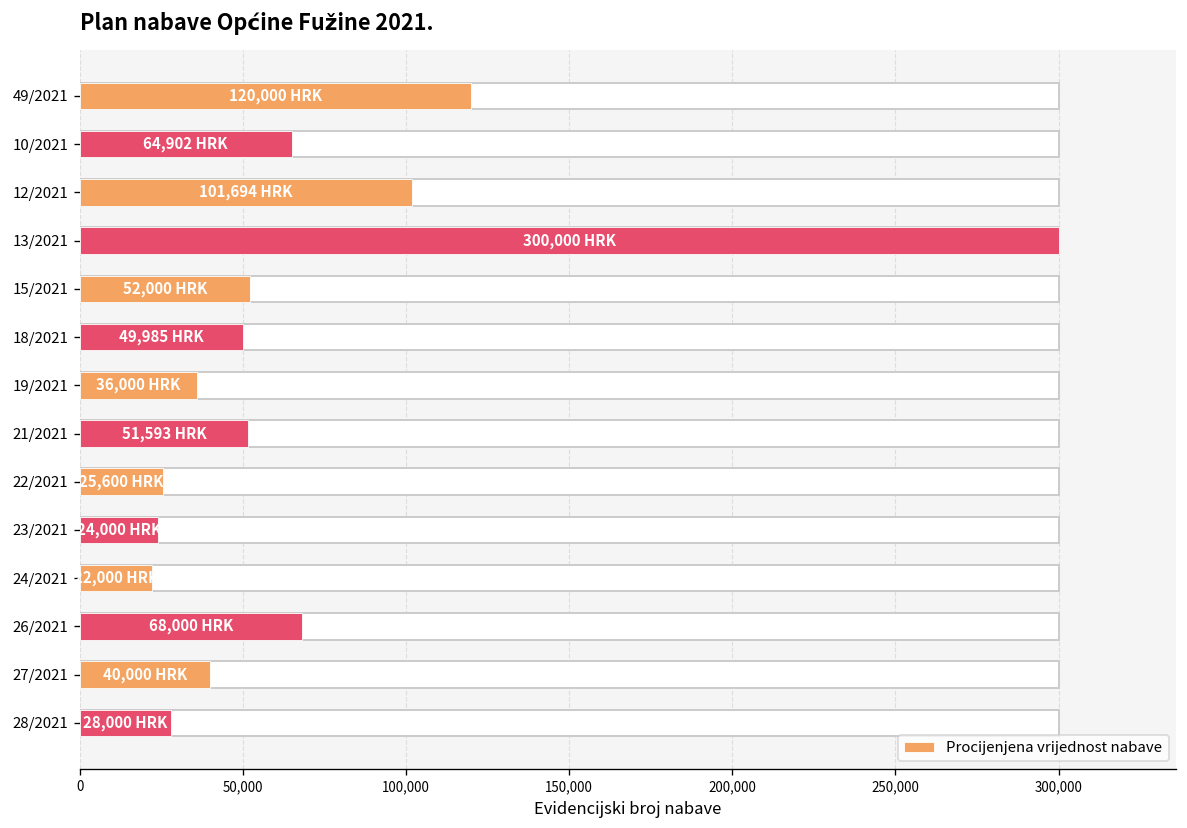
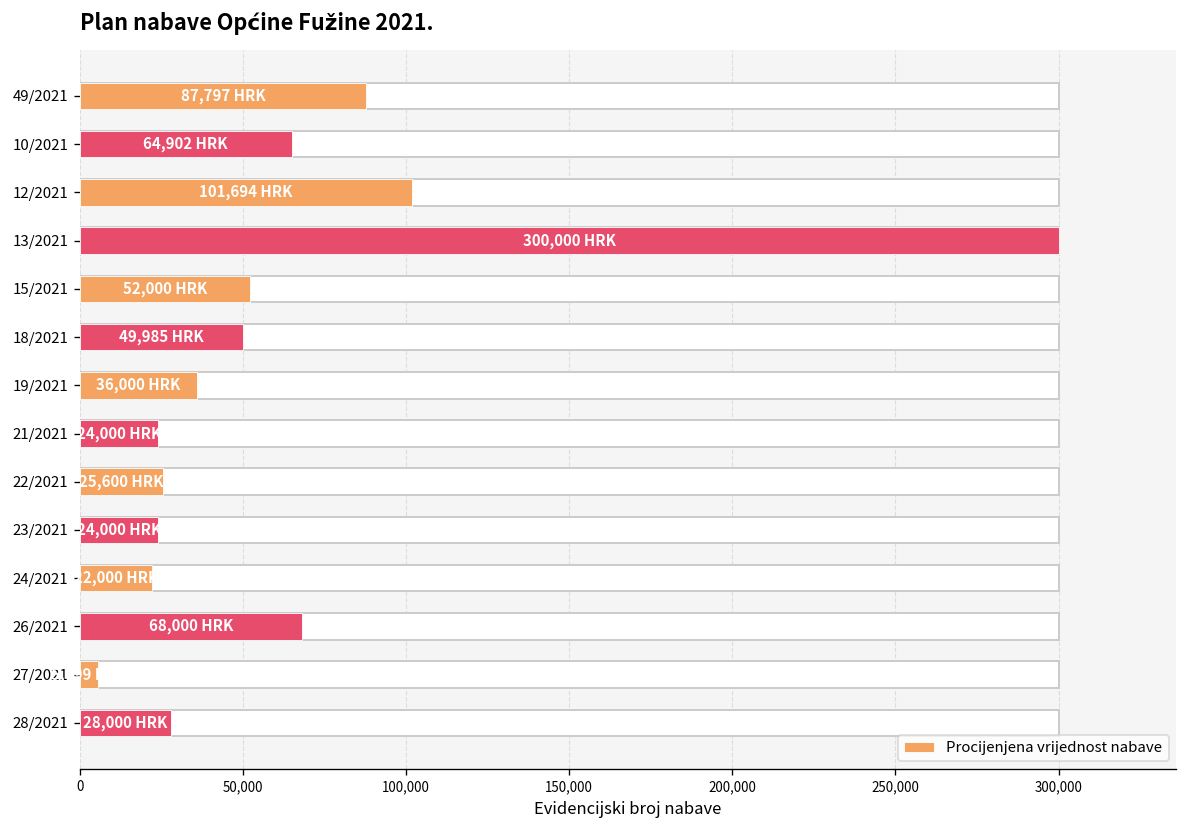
Procijenjena vrijednost nabave, 49/2021: 120,000 -> 87,797
Procijenjena vrijednost nabave, 21/2021: 51,593 -> 24,000
Procijenjena vrijednost nabave, 27/2021: 40,000 -> 5,000
